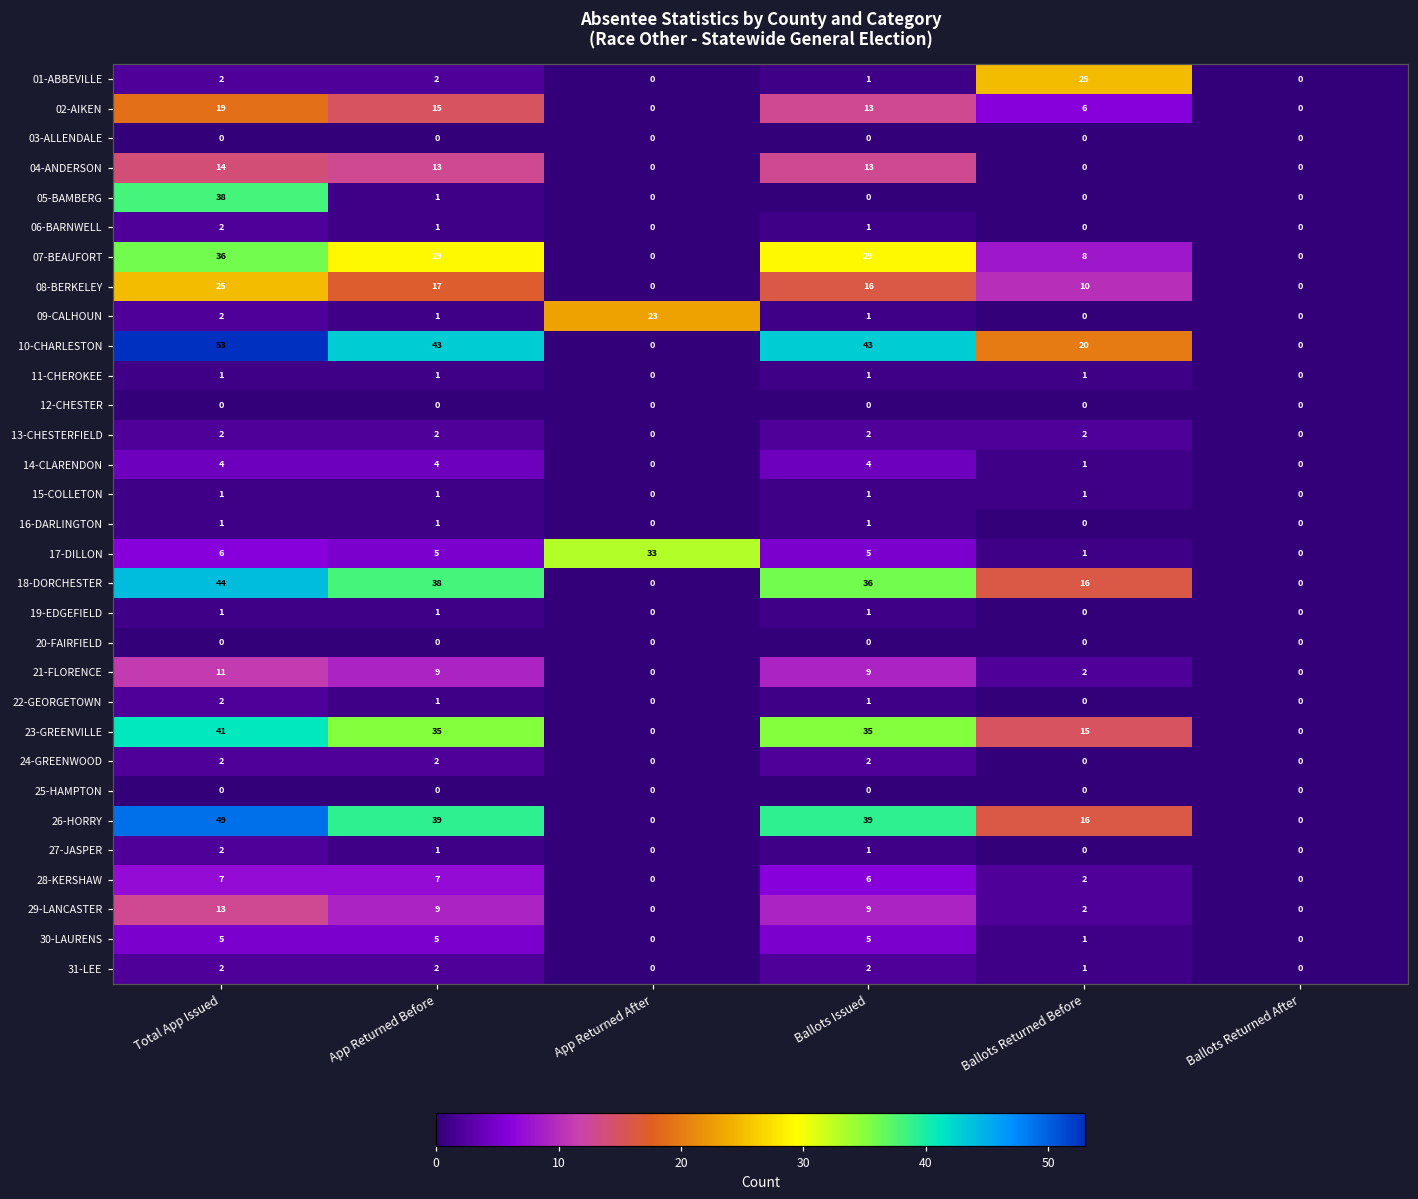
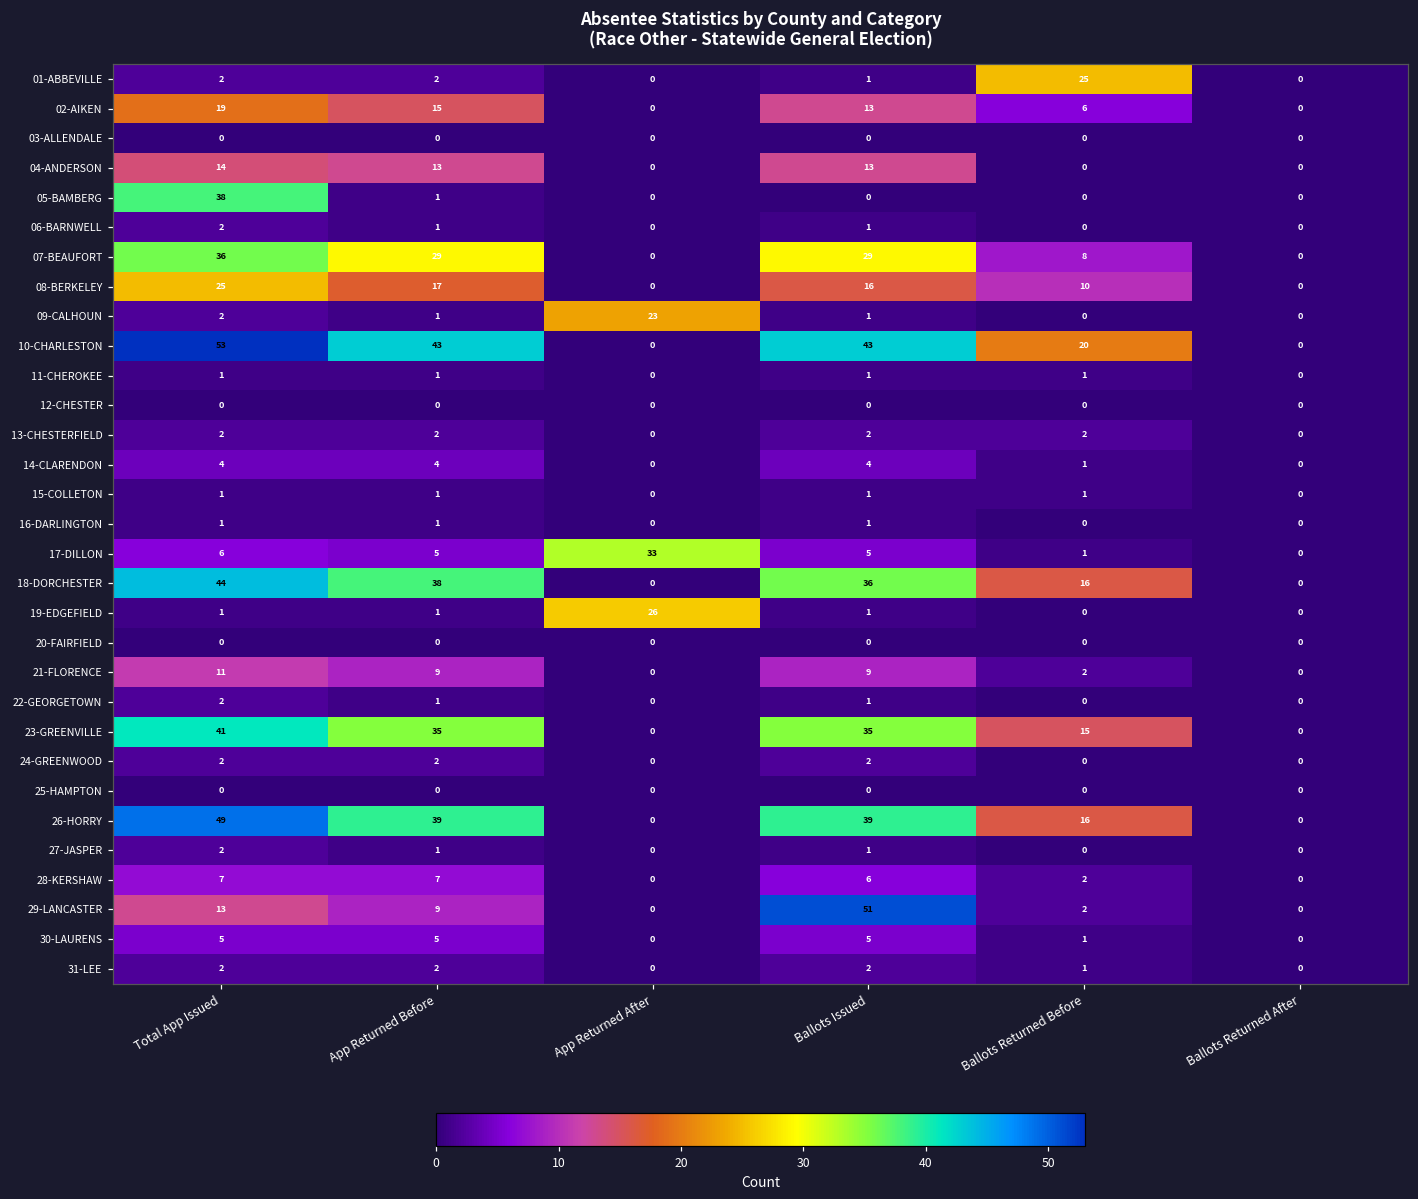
19-EDGEFIELD, App Returned After: 0 -> 26
29-LANCASTER, Ballots Issued: 9 -> 51
